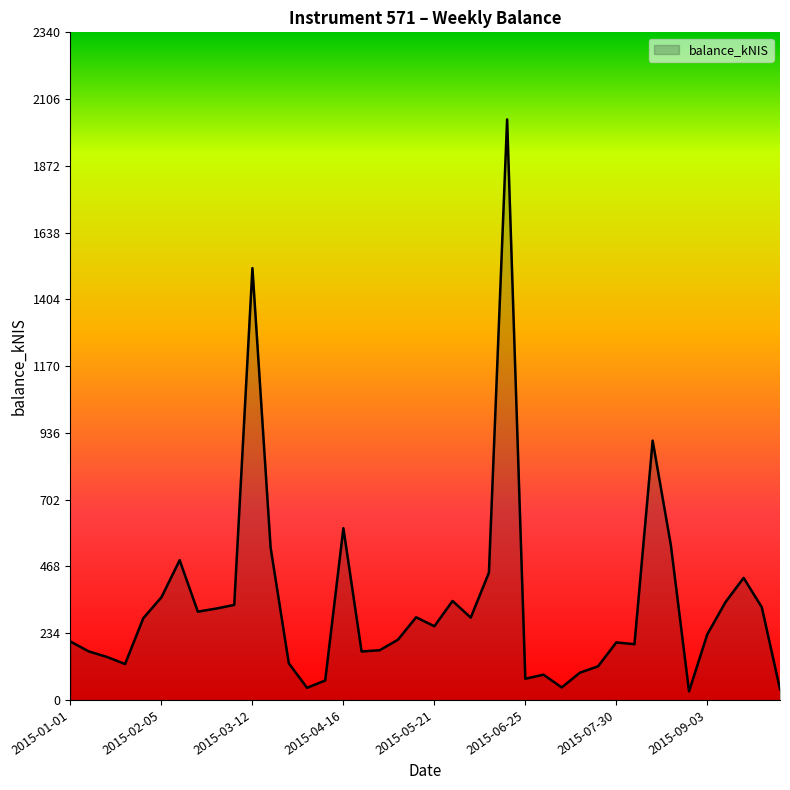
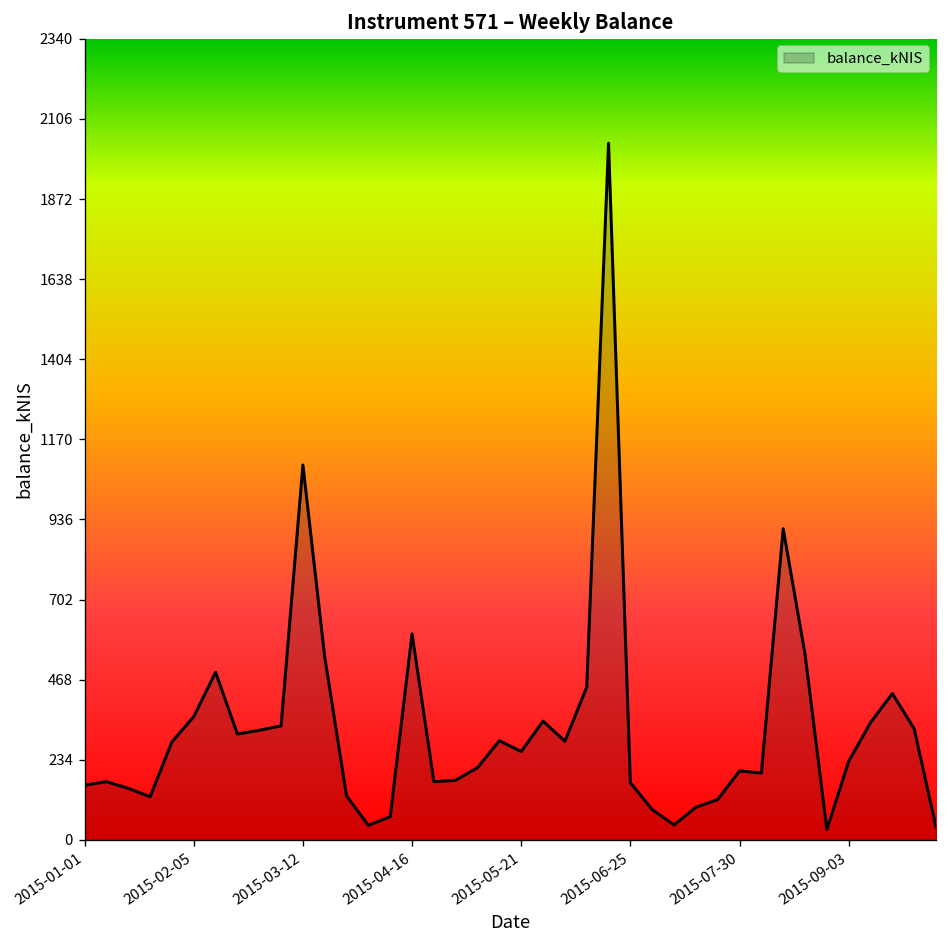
2015-01-01: 200 -> 160
2015-03-12: 1510 -> 1100
2015-06-25: 70 -> 170
